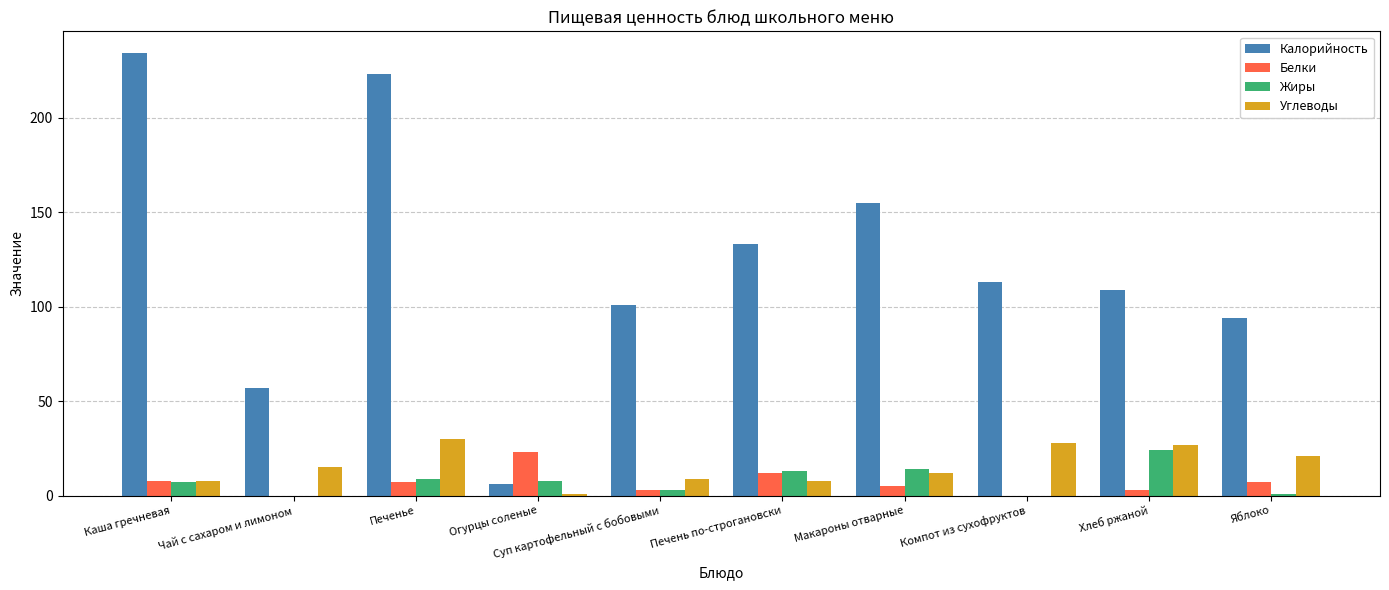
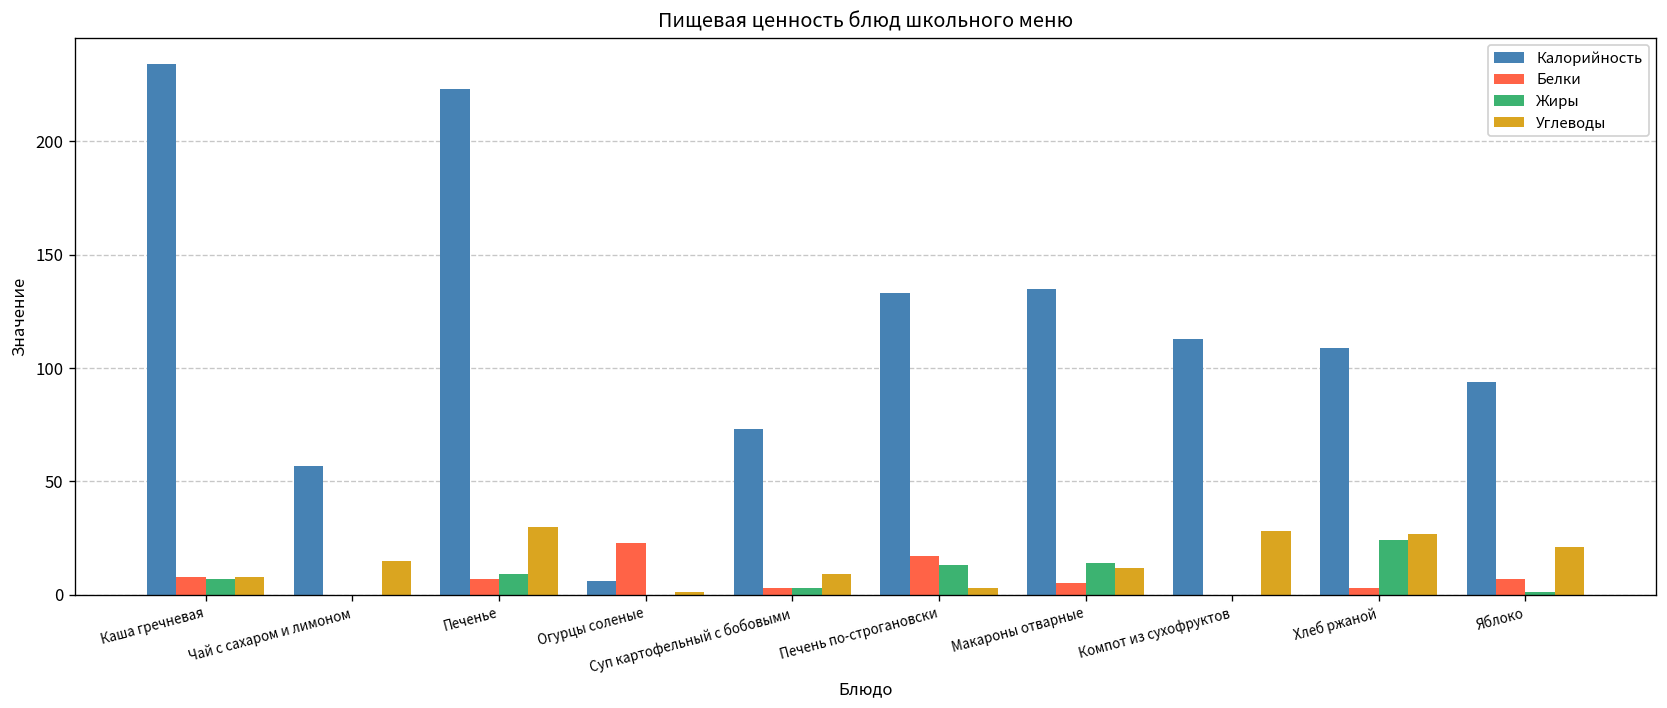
Жиры, Огурцы соленые: 8 -> 0
Калорийность, Суп картофельный с бобовыми: 101 -> 73
Белки, Печень по-строгановски: 12 -> 17
Углеводы, Печень по-строгановски: 8 -> 3
Калорийность, Макароны отварные: 155 -> 135
